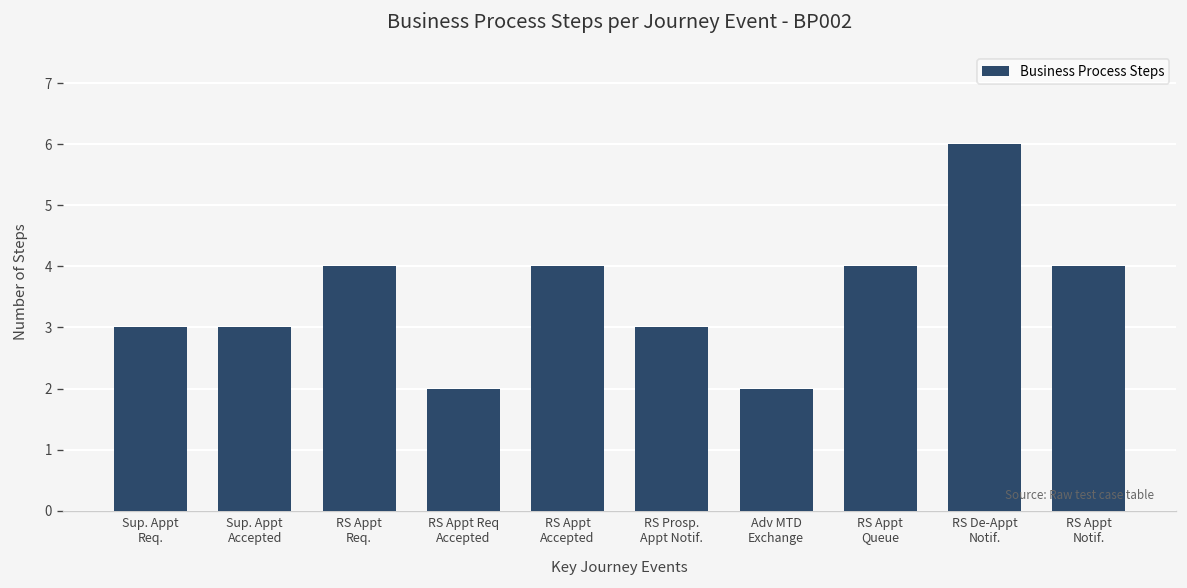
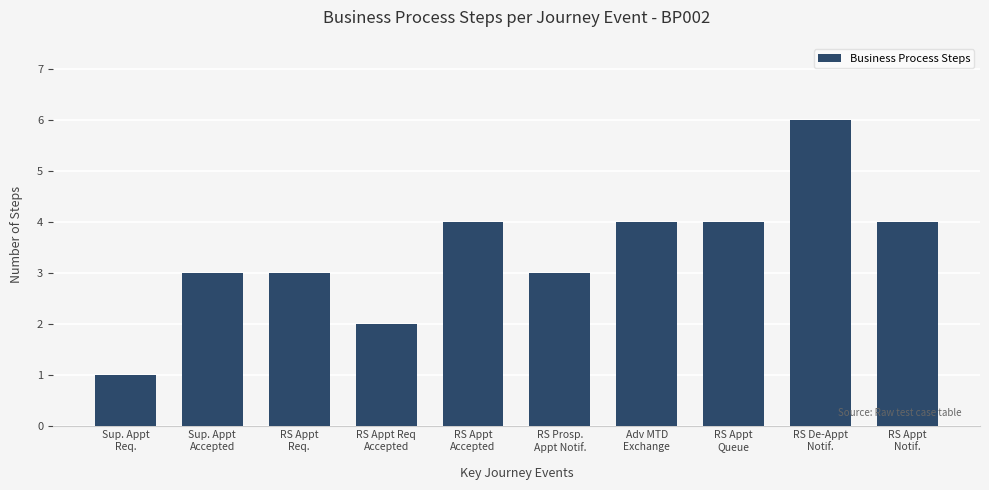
Sup. Appt Req.: 3 -> 1
RS Appt Req.: 4 -> 3
Adv MTD Exchange: 2 -> 4
